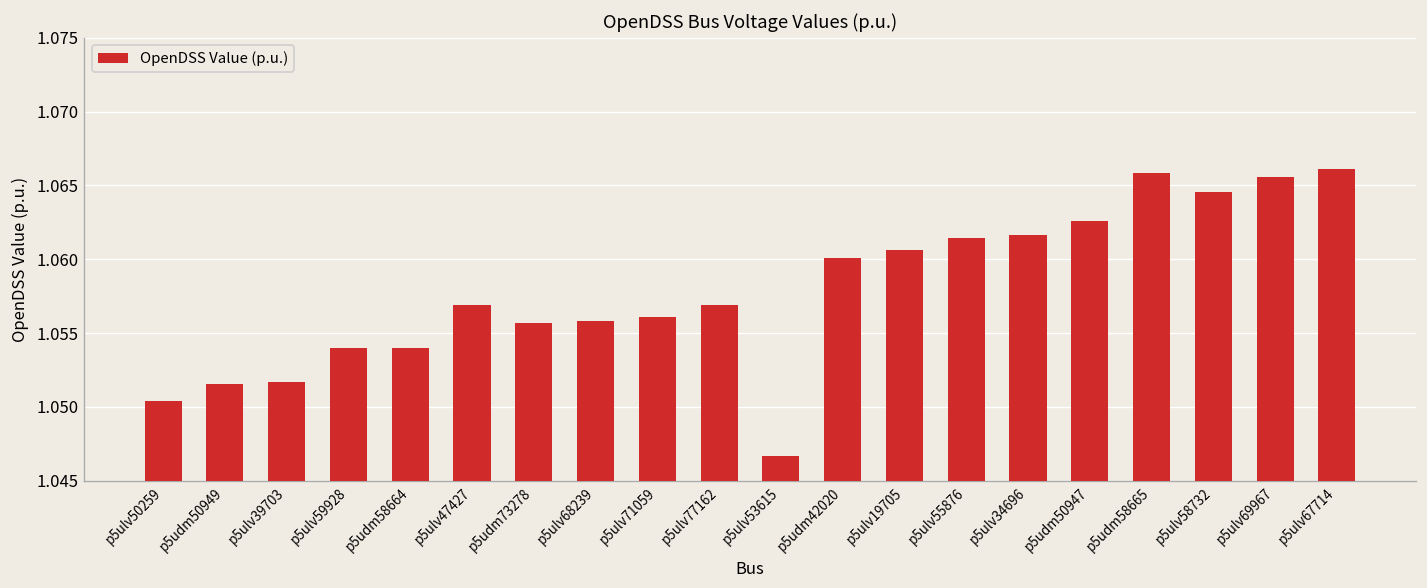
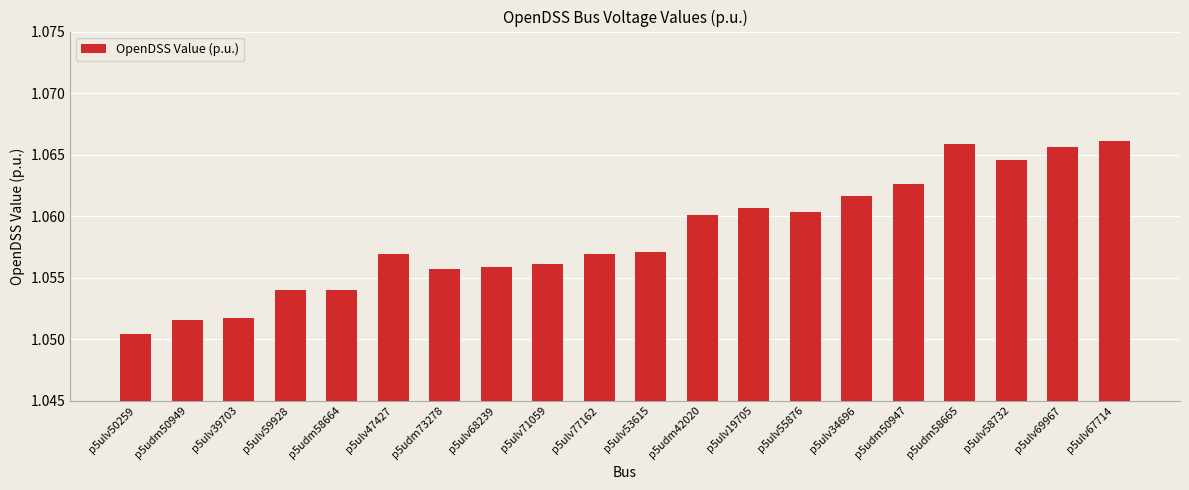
p5ulv53615: 1.0467 -> 1.0570
p5ulv55876: 1.0614 -> 1.0604
